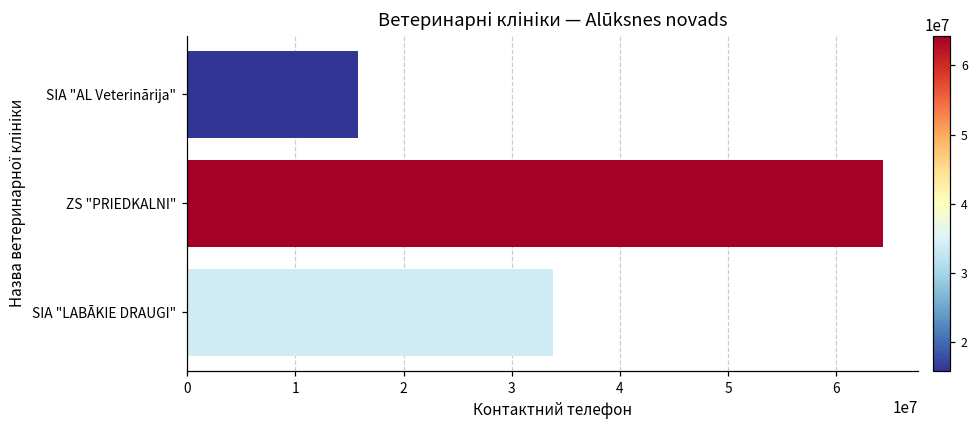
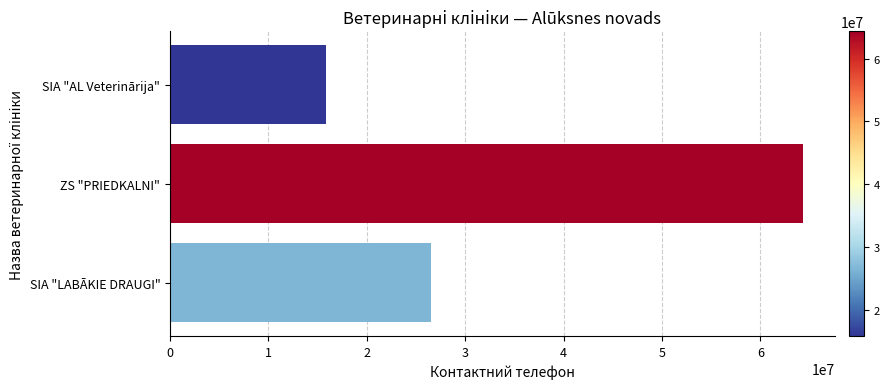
SIA "LABĀKIE DRAUGI": 34000000 -> 27000000
